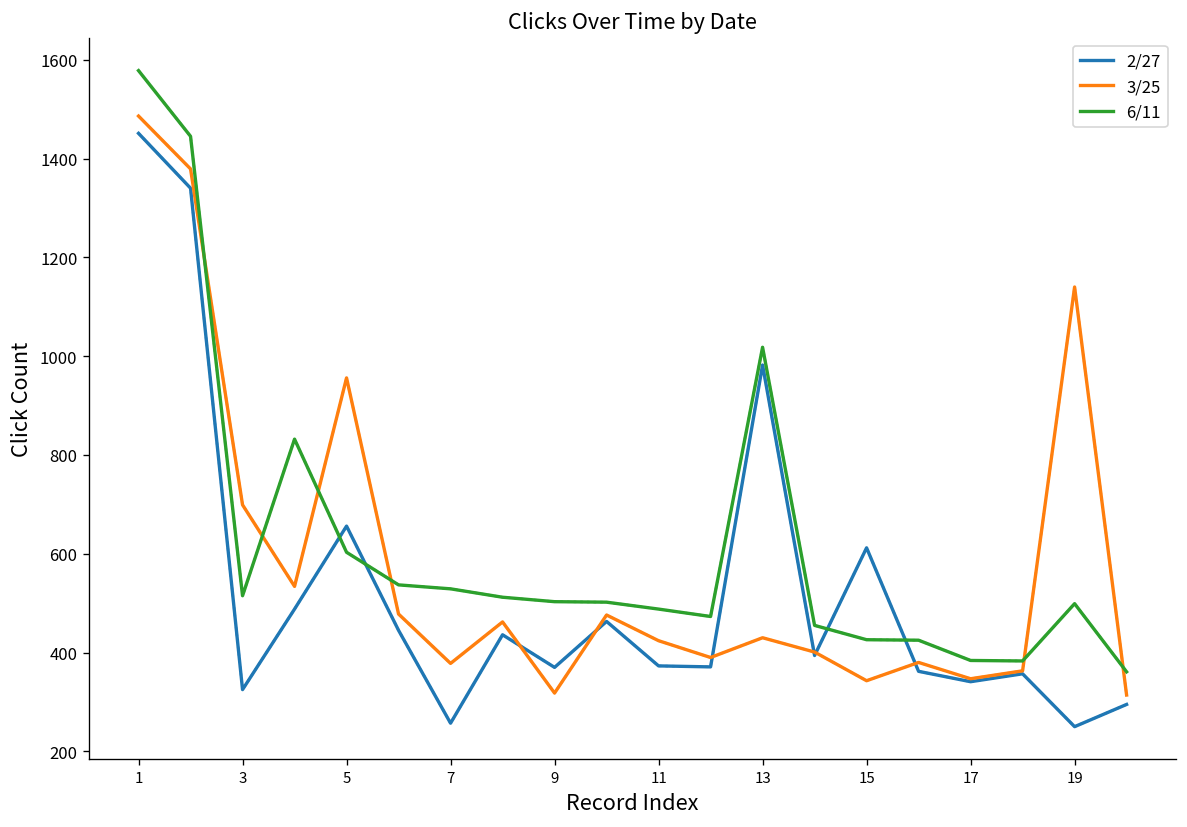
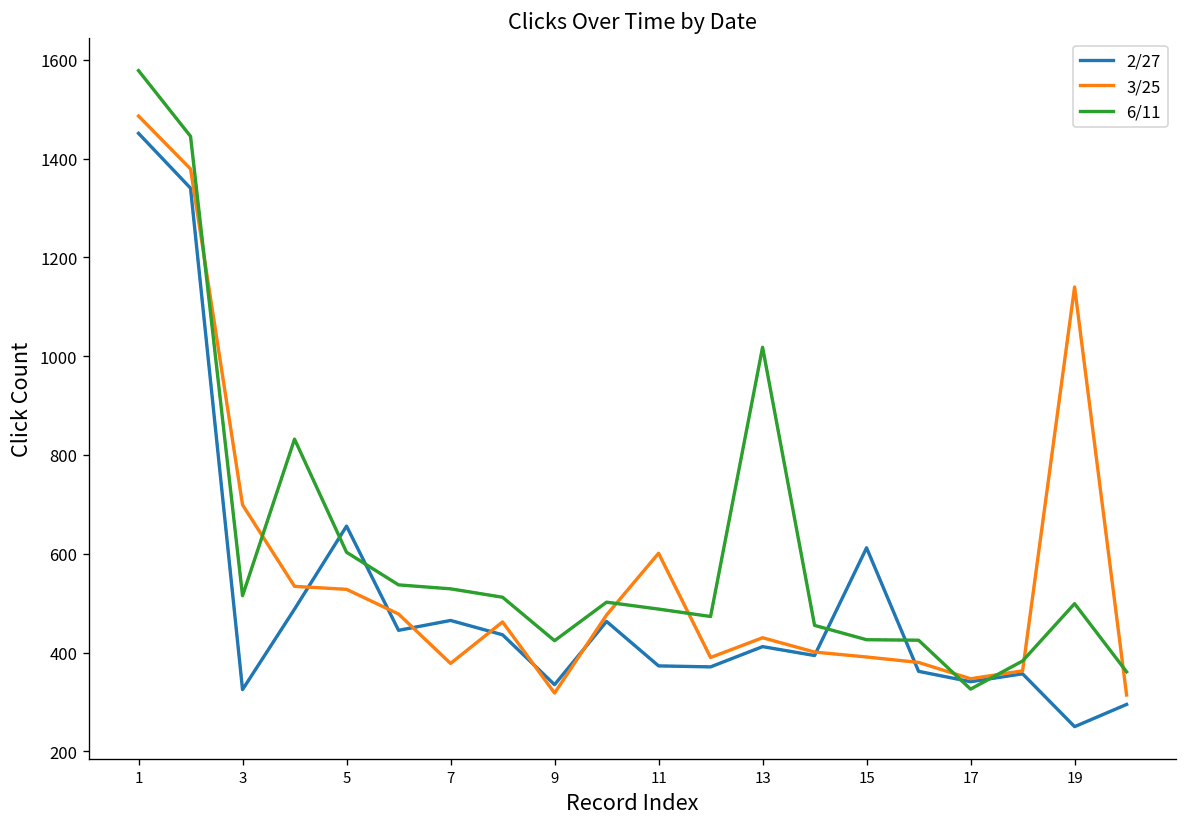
3/25, 5: 960 -> 530
2/27, 7: 260 -> 470
2/27, 9: 370 -> 340
6/11, 9: 500 -> 420
3/25, 11: 420 -> 600
2/27, 13: 980 -> 410
3/25, 15: 340 -> 390
6/11, 17: 380 -> 330
